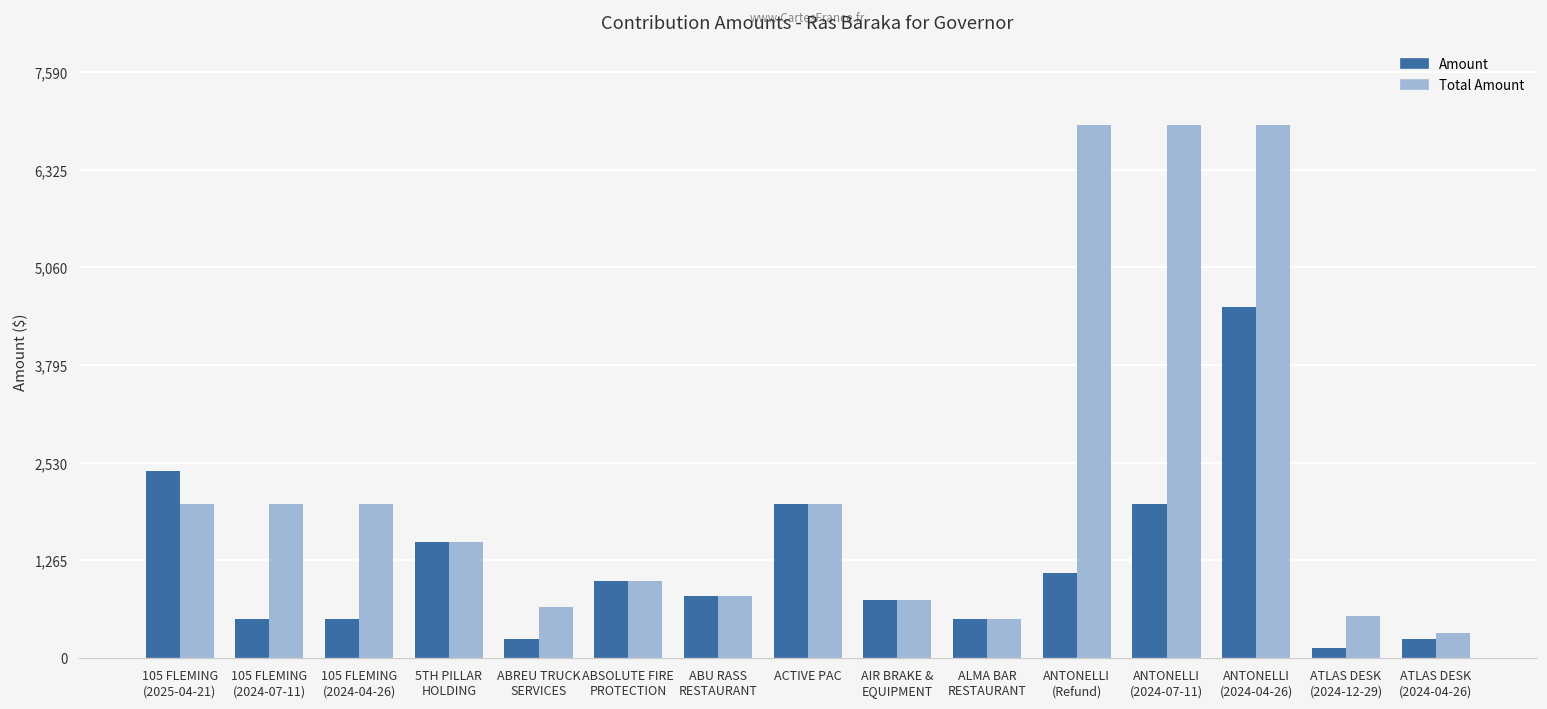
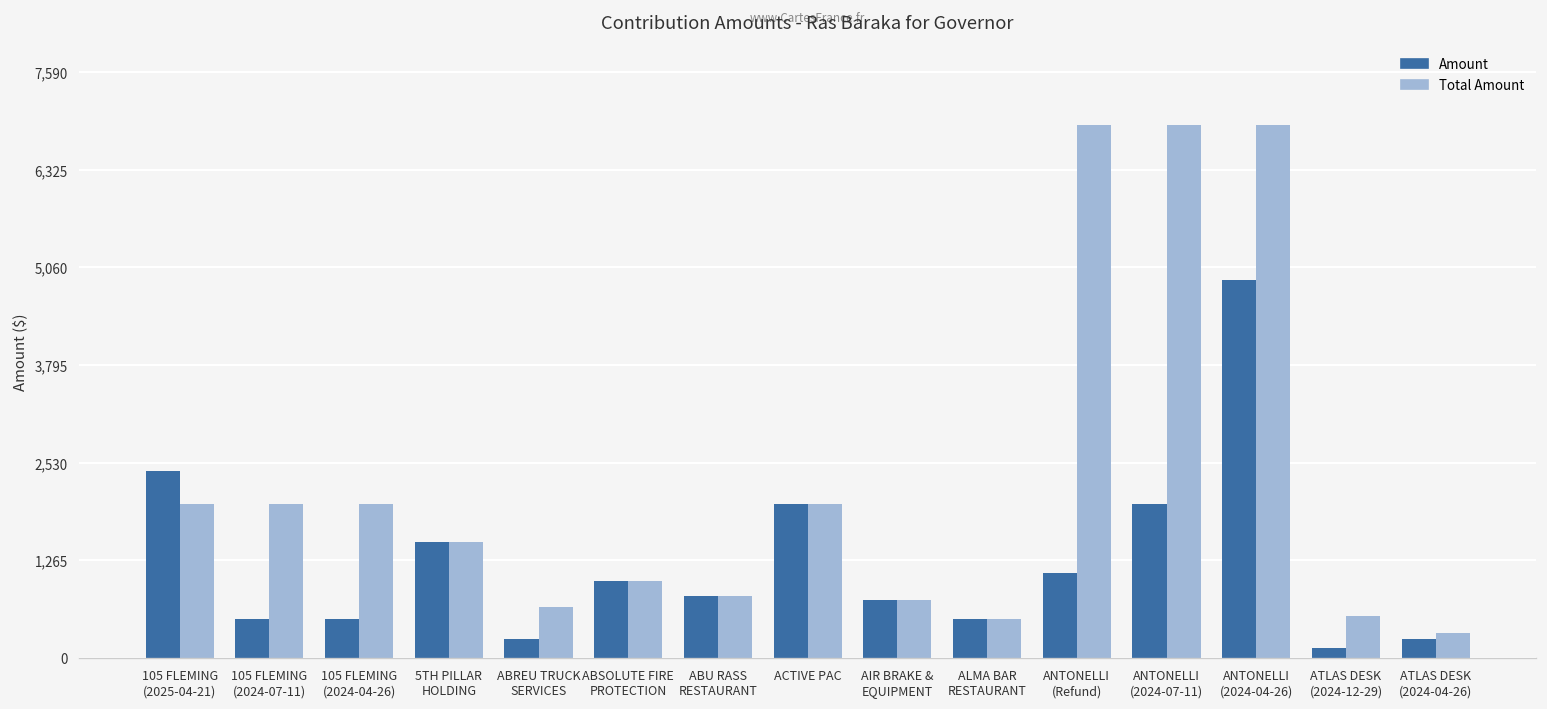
Amount, ANTONELLI (2024-04-26): 4,500 -> 4,900
